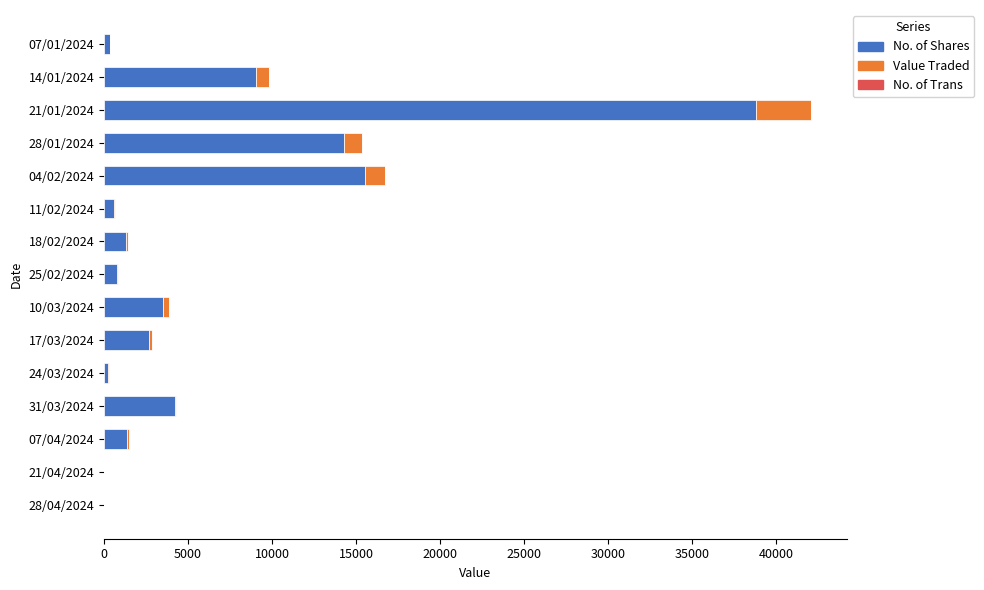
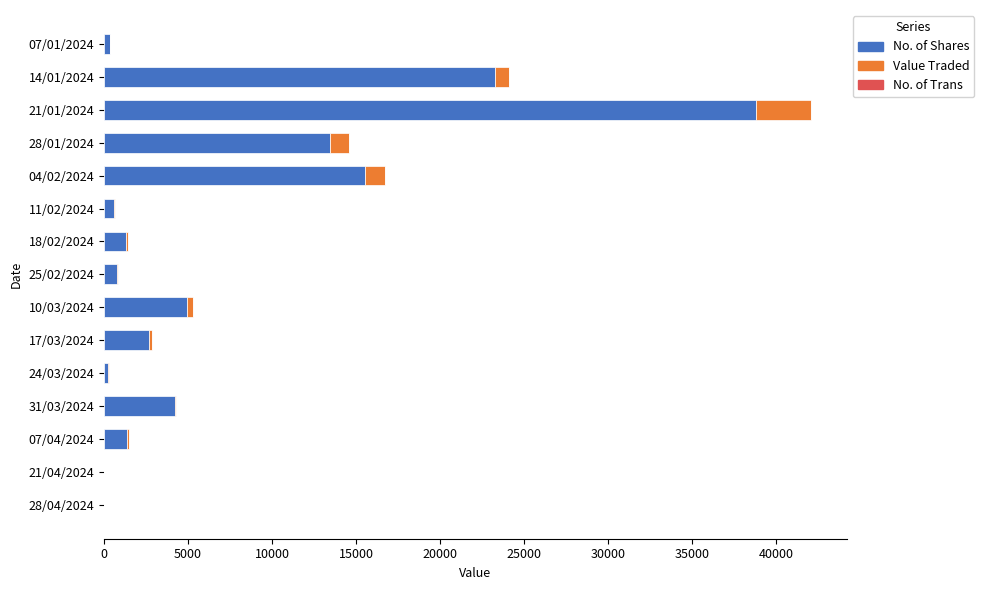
No. of Shares, 14/01/2024: 9000 -> 23300
No. of Shares, 28/01/2024: 14300 -> 13500
No. of Shares, 10/03/2024: 3500 -> 4900
